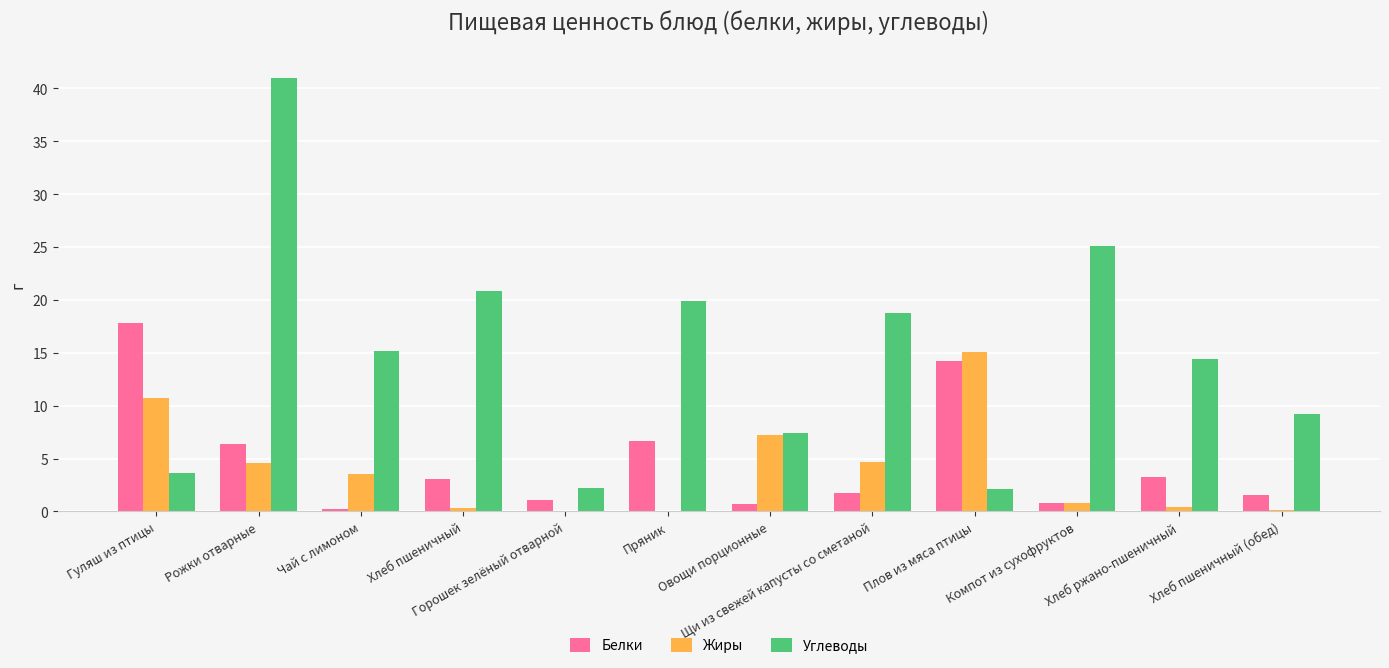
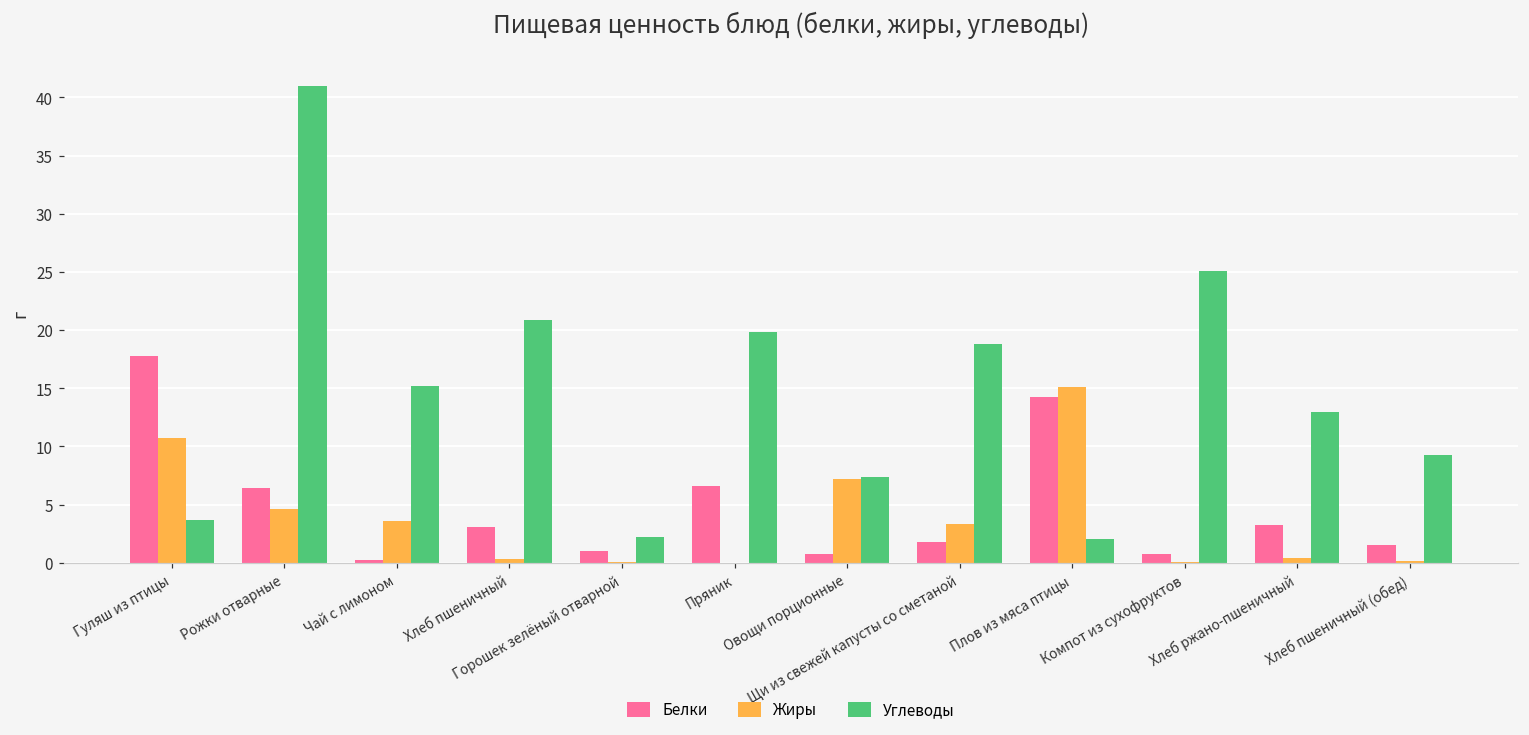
Жиры, Щи из свежей капусты со сметаной: 4.7 -> 3.3
Жиры, Компот из сухофруктов: 0.8 -> 0.1
Углеводы, Хлеб ржано-пшеничный: 14.4 -> 13.0
